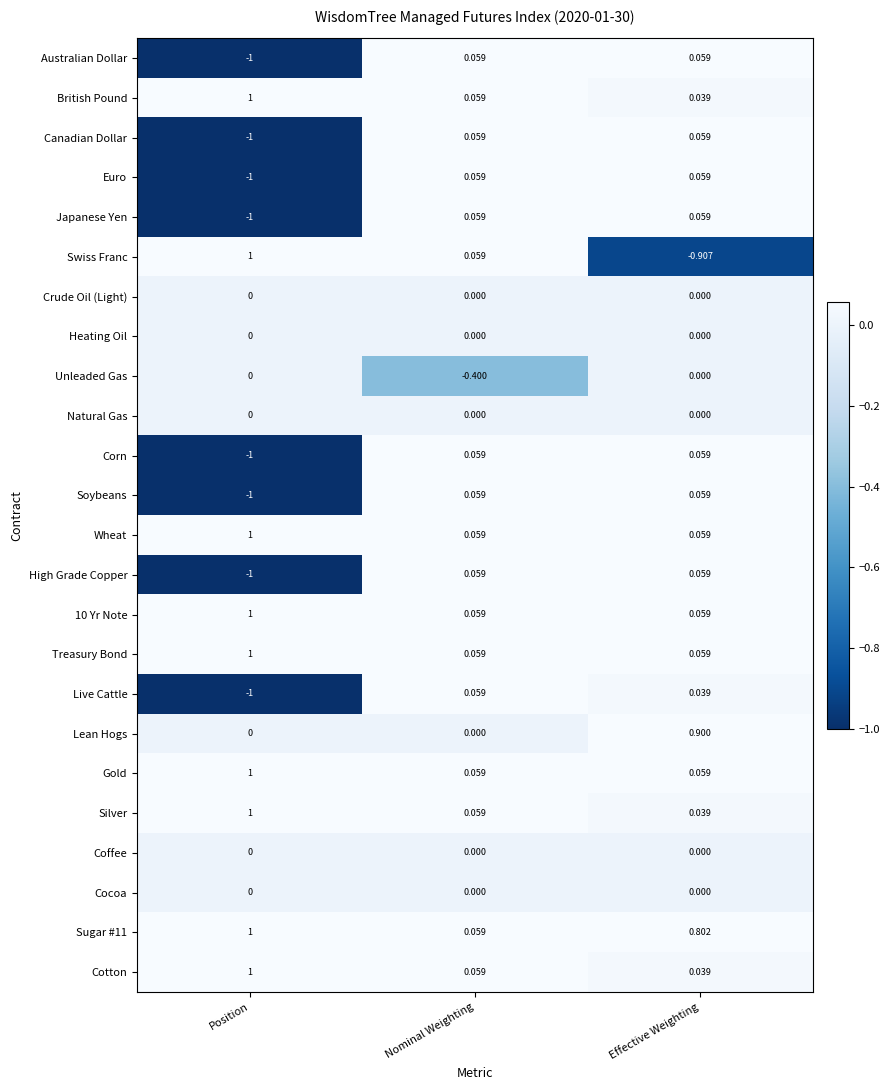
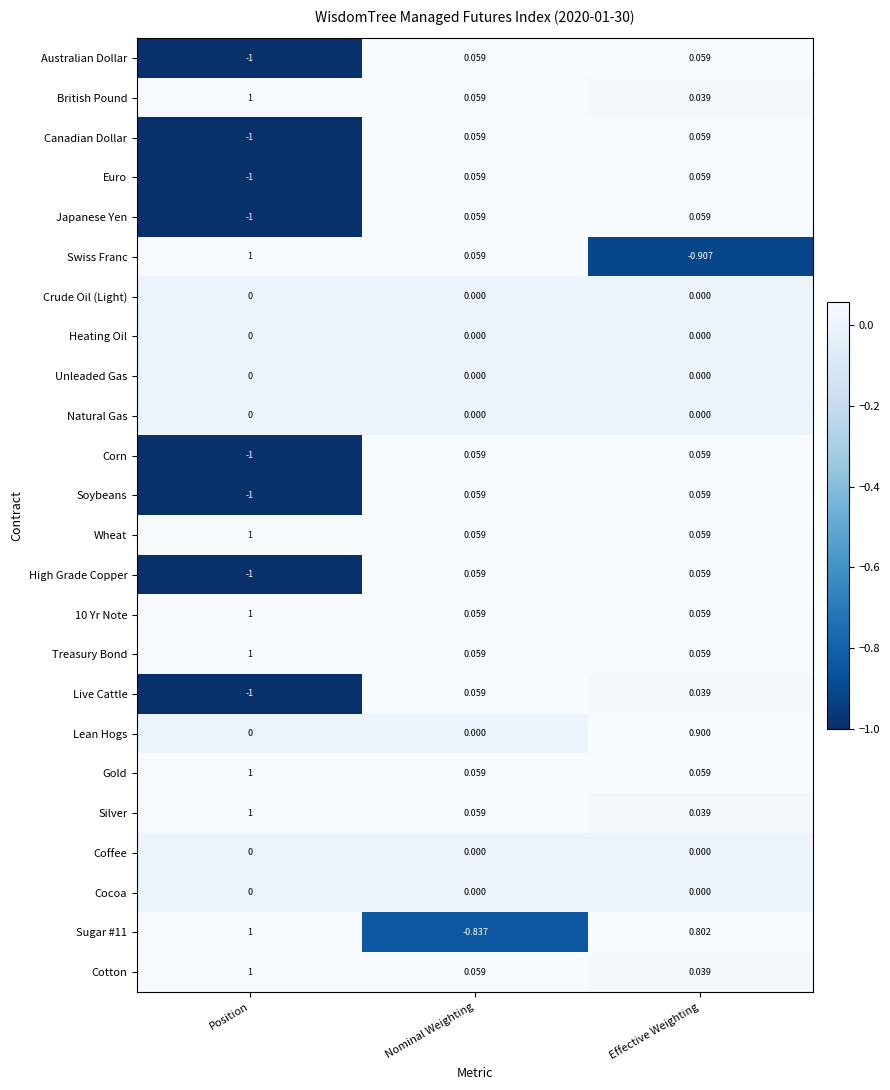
Unleaded Gas, Nominal Weighting: -0.400 -> 0.000
Sugar #11, Nominal Weighting: 0.059 -> -0.837
